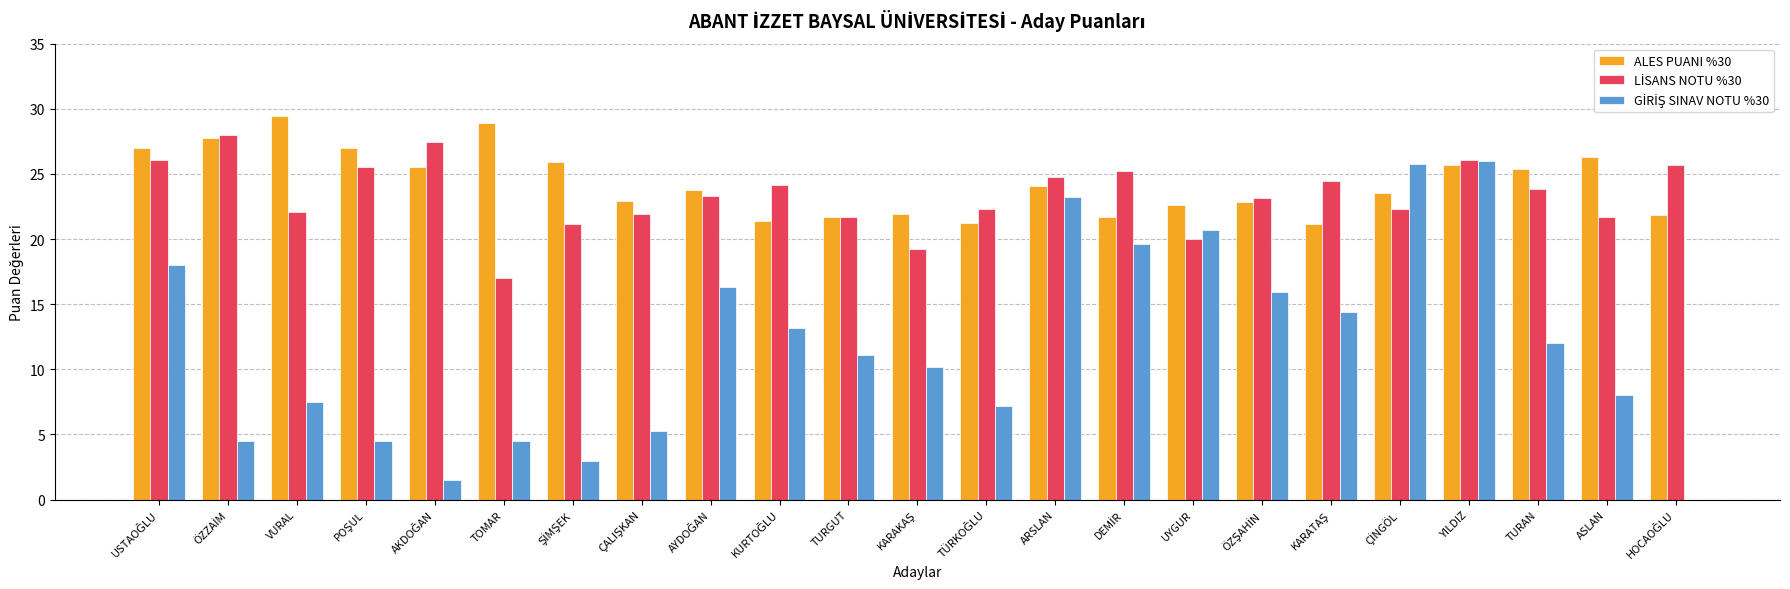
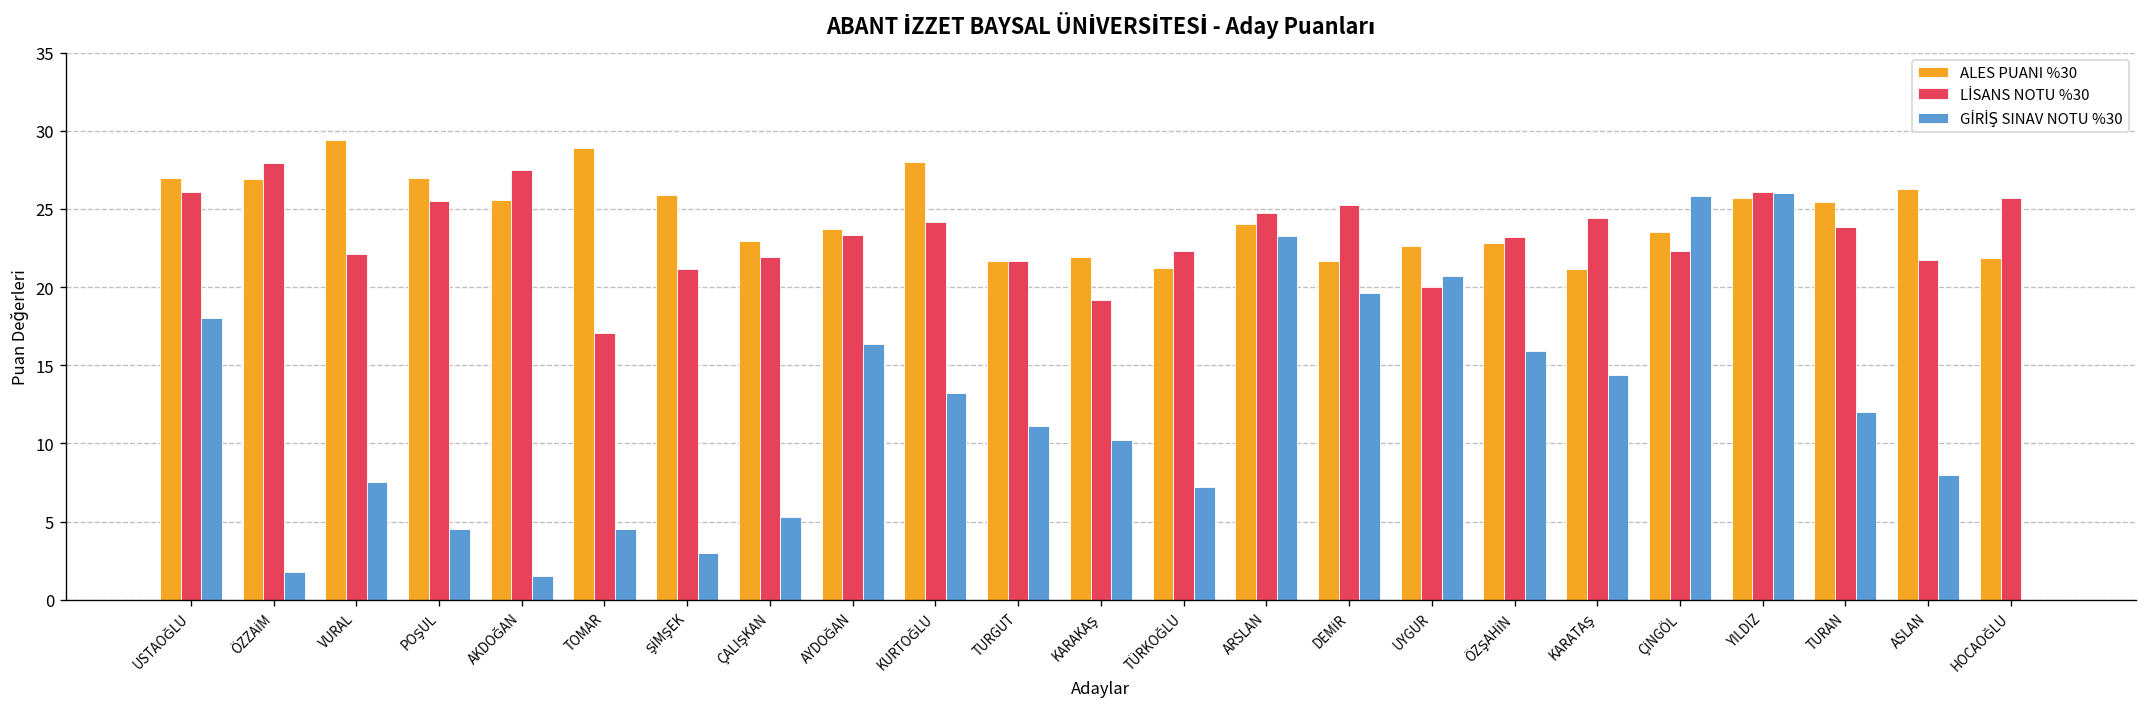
ALES PUANI %30, ÖZZAİM: 27.7 -> 26.9
GİRİŞ SINAV NOTU %30, ÖZZAİM: 4.5 -> 1.8
ALES PUANI %30, KURTOĞLU: 21.4 -> 28.0
